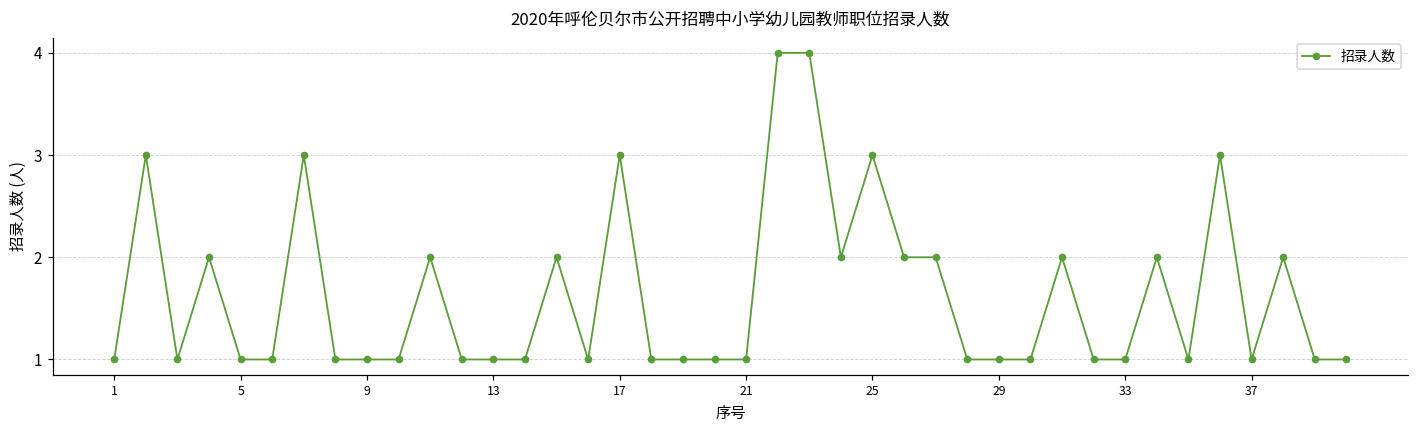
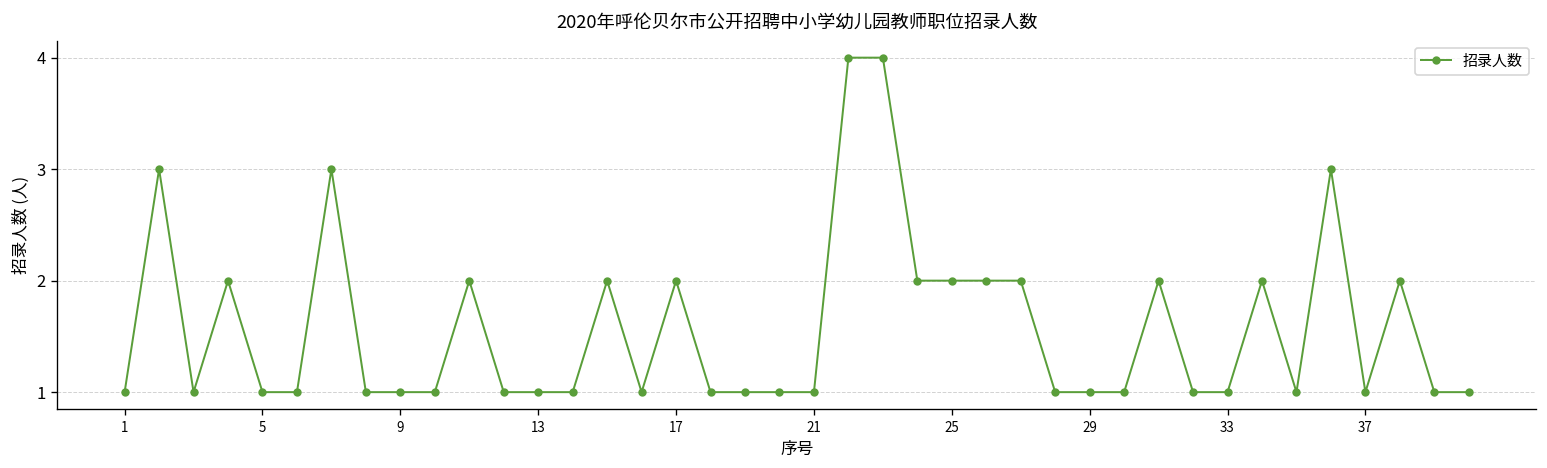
17: 3 -> 2
25: 3 -> 2
